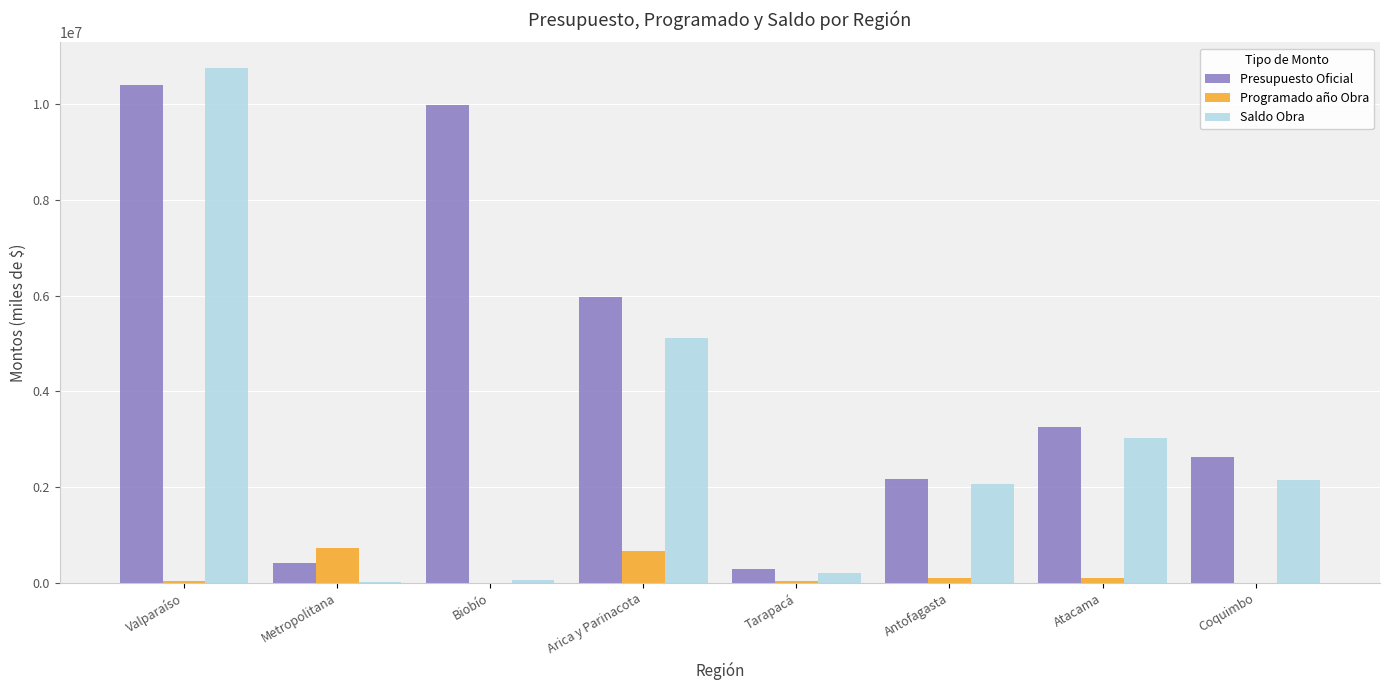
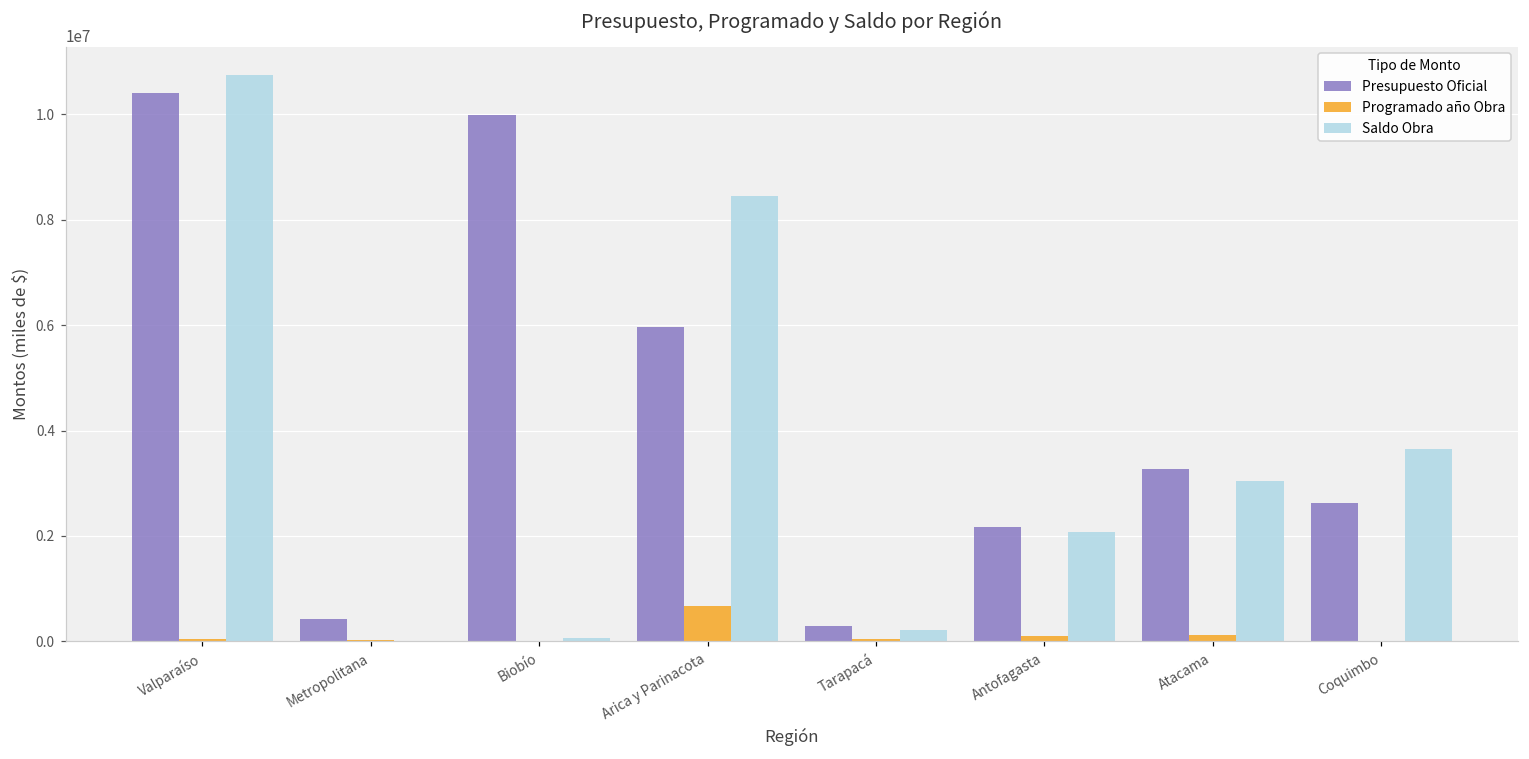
Programado año Obra, Metropolitana: 700000 -> 0
Saldo Obra, Arica y Parinacota: 5100000 -> 8500000
Saldo Obra, Coquimbo: 2100000 -> 3700000
